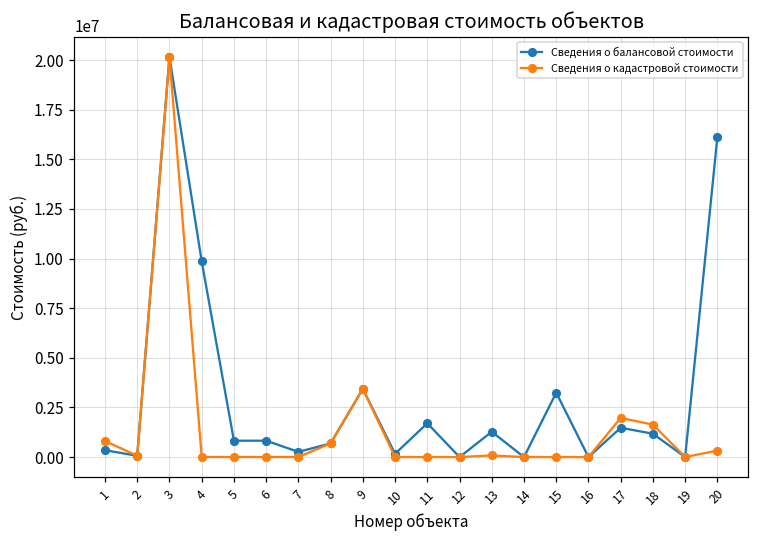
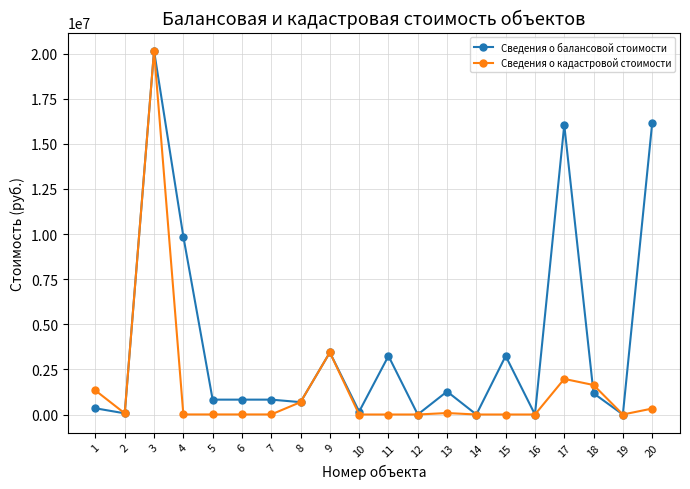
Сведения о кадастровой стоимости, 1: 800000 -> 1300000
Сведения о балансовой стоимости, 7: 300000 -> 800000
Сведения о балансовой стоимости, 11: 1700000 -> 3200000
Сведения о балансовой стоимости, 17: 1500000 -> 16000000
